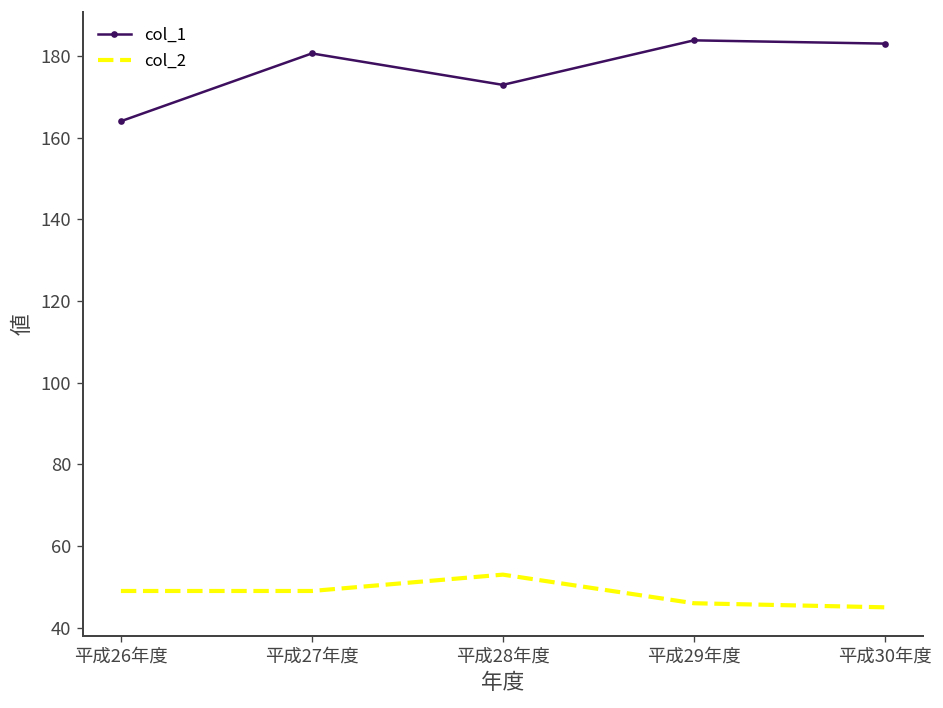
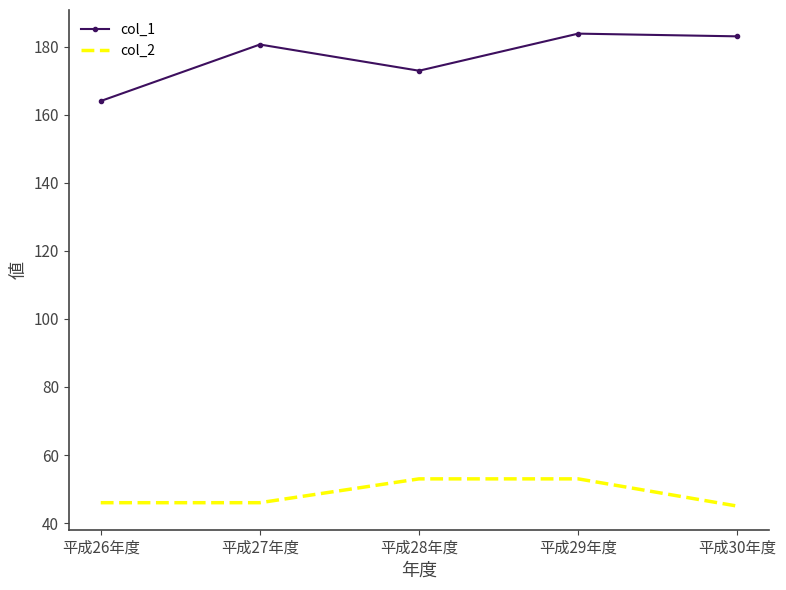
col_2, 平成26年度: 49 -> 46
col_2, 平成27年度: 49 -> 46
col_2, 平成29年度: 46 -> 53
